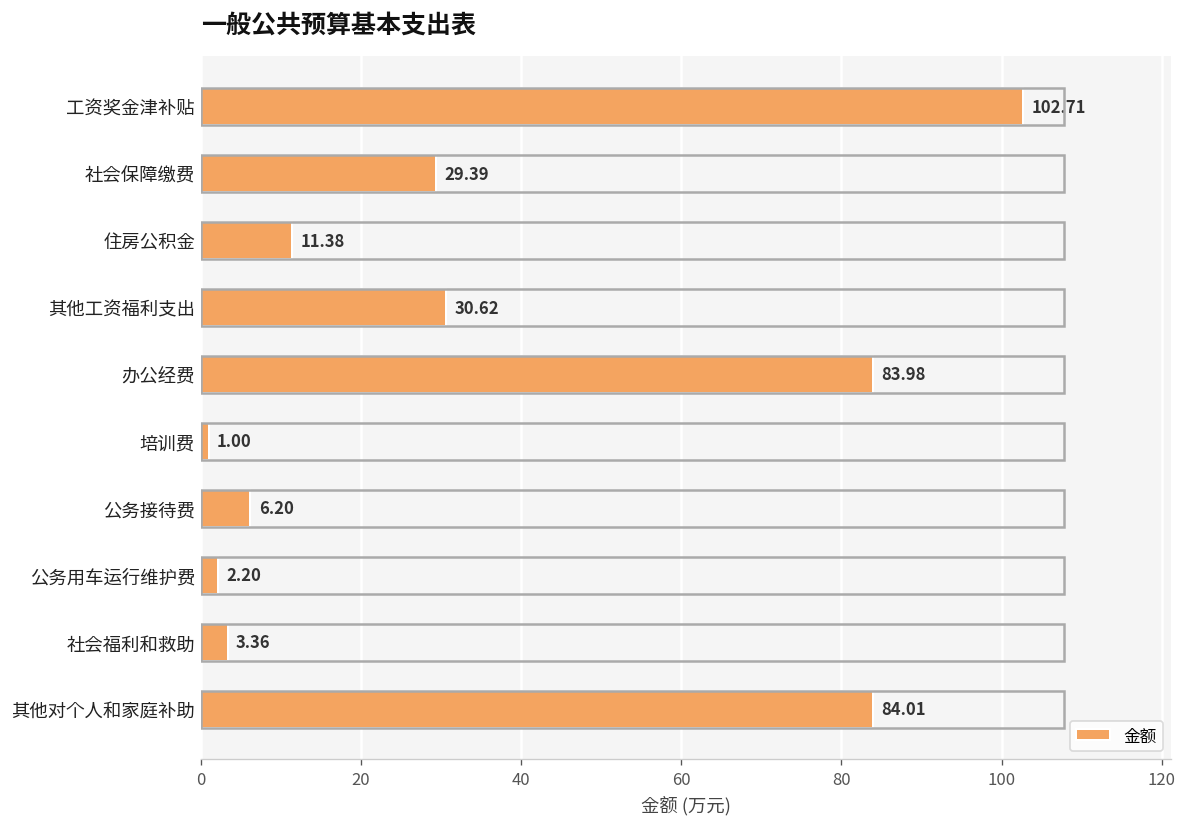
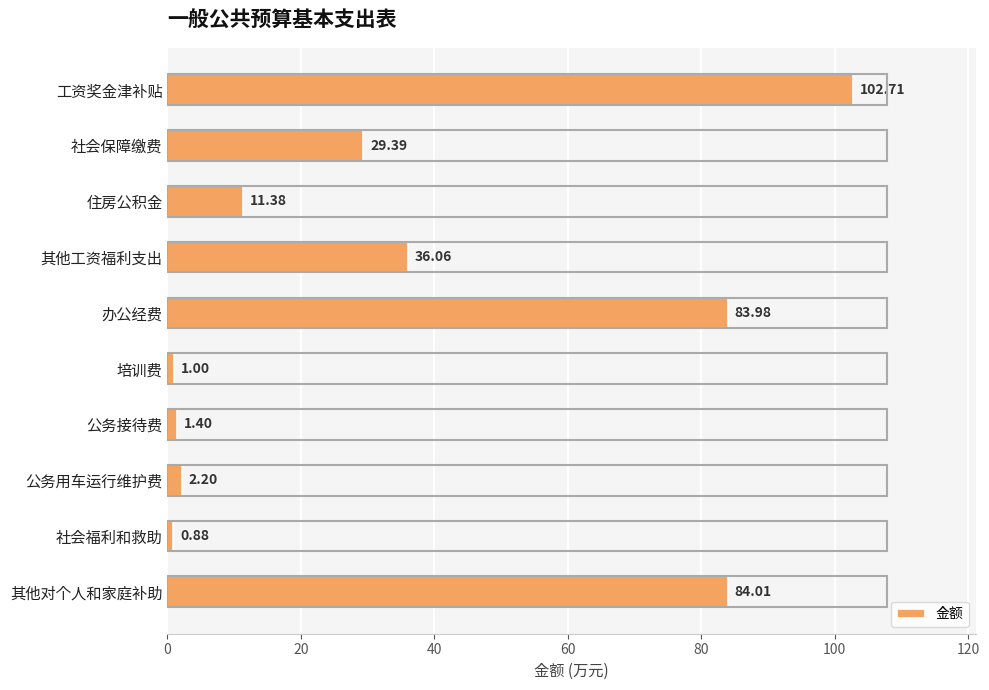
其他工资福利支出: 30.62 -> 36.06
公务接待费: 6.20 -> 1.40
社会福利和救助: 3.36 -> 0.88
